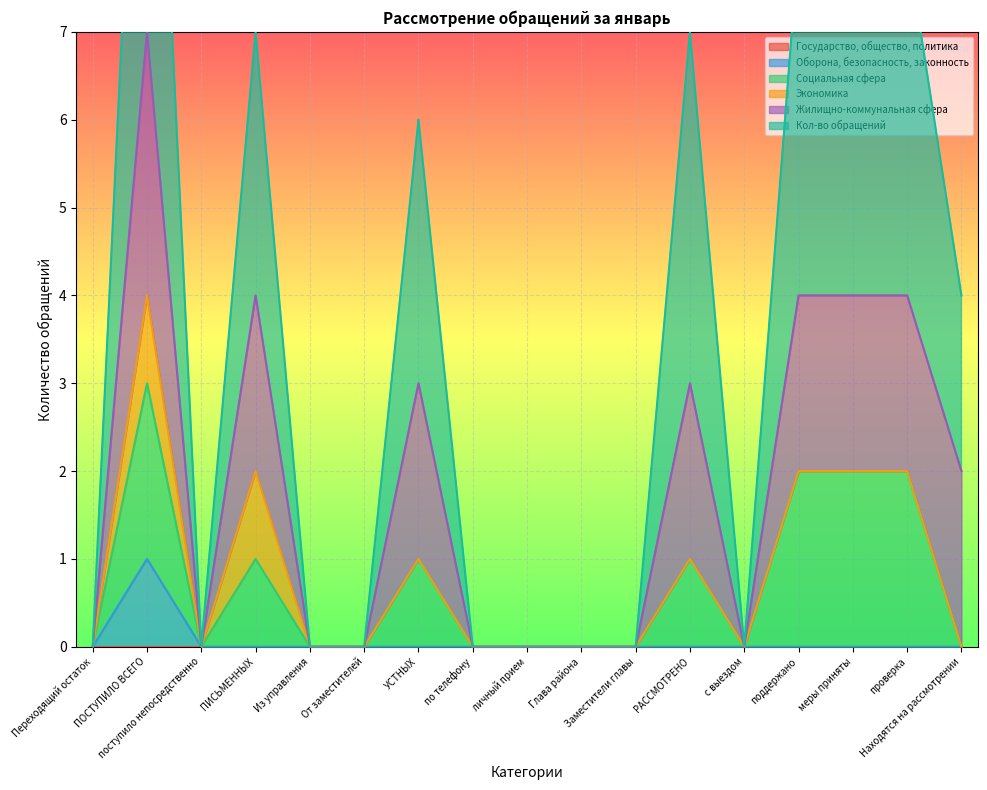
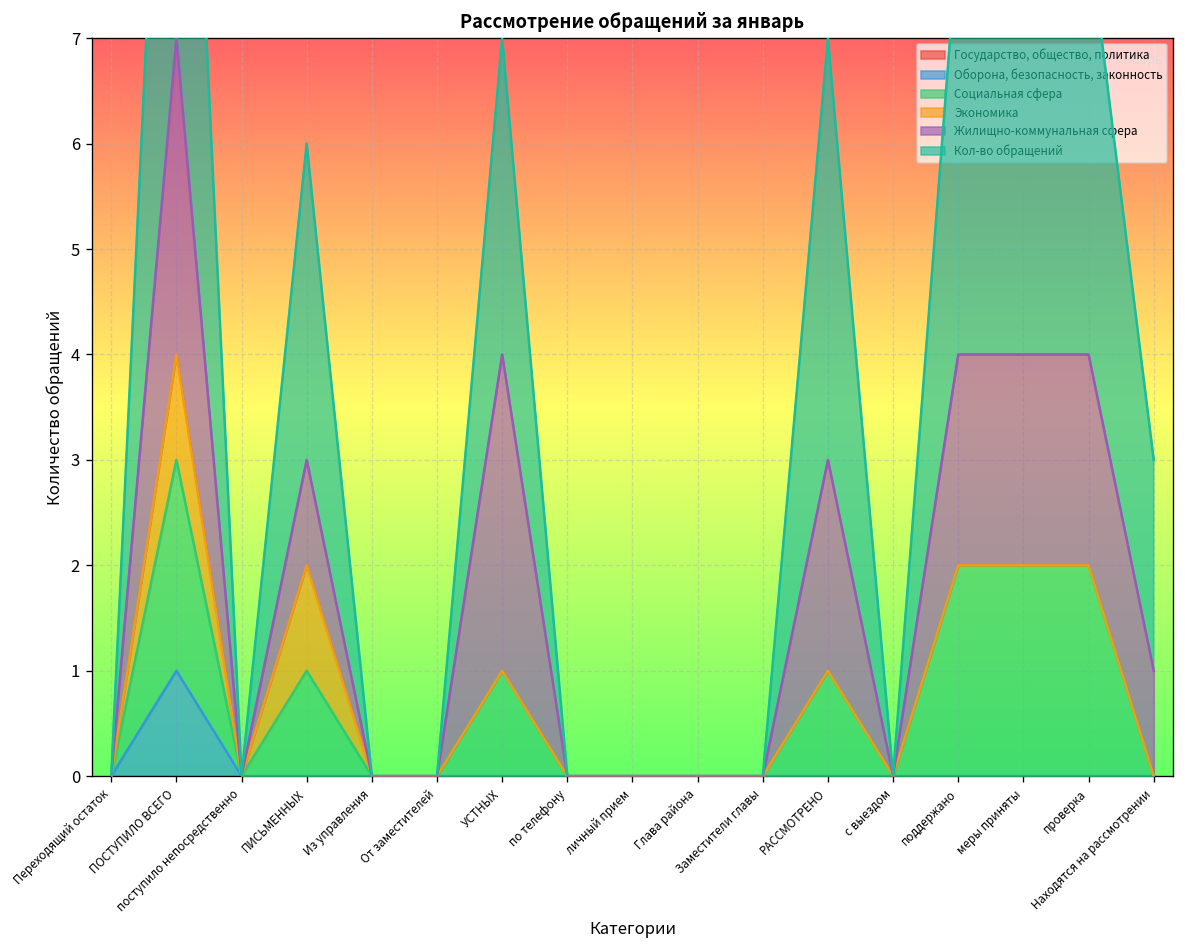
Жилищно-коммунальная сфера, ПИСЬМЕННЫХ: 2 -> 1
Жилищно-коммунальная сфера, УСТНЫХ: 2 -> 3
Жилищно-коммунальная сфера, Находятся на рассмотрении: 2 -> 1
